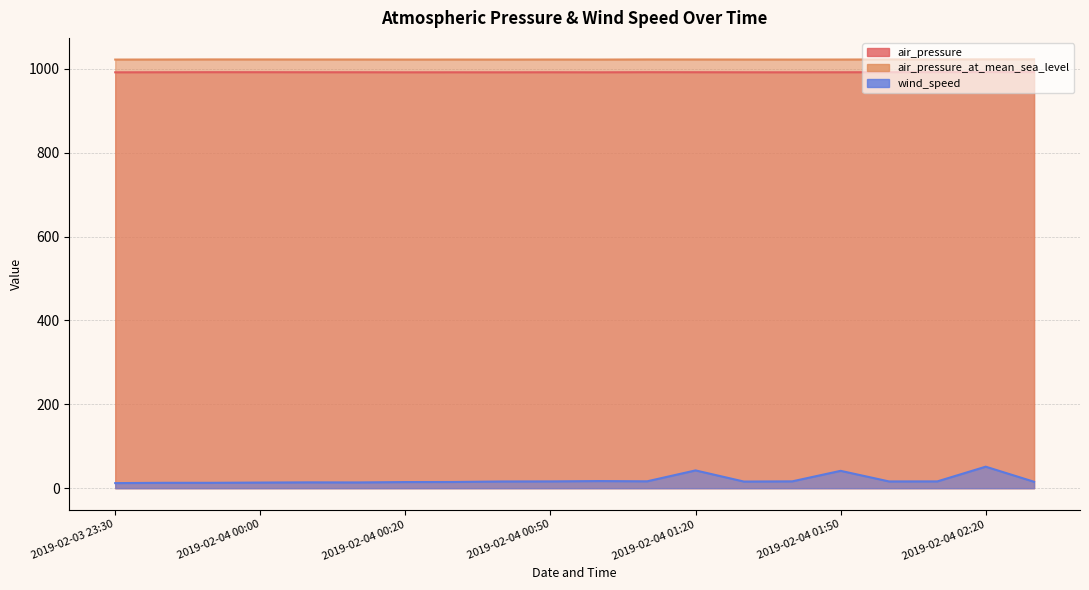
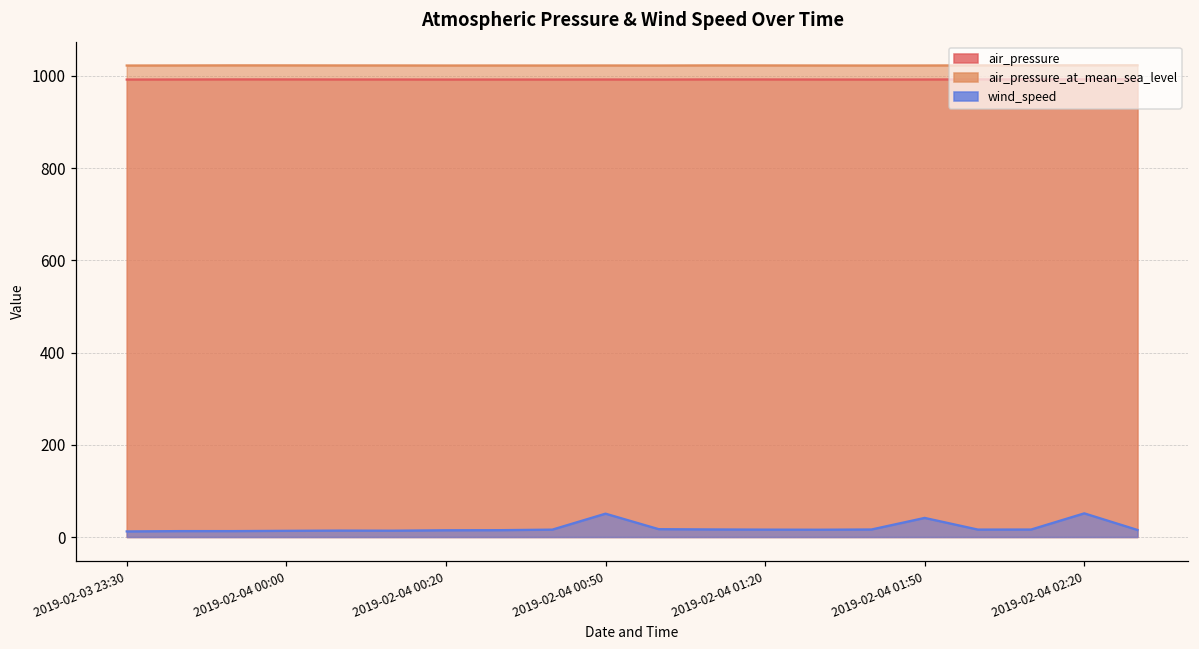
wind_speed, 2019-02-04 00:50: 20 -> 50
wind_speed, 2019-02-04 01:20: 40 -> 20
